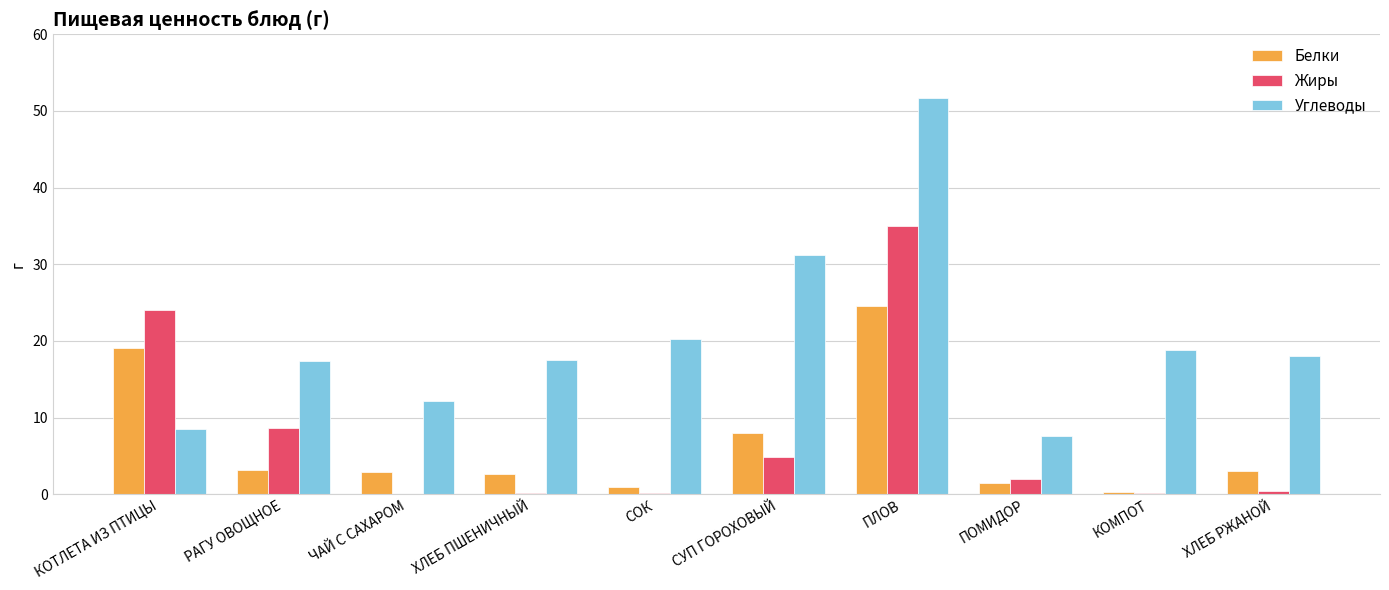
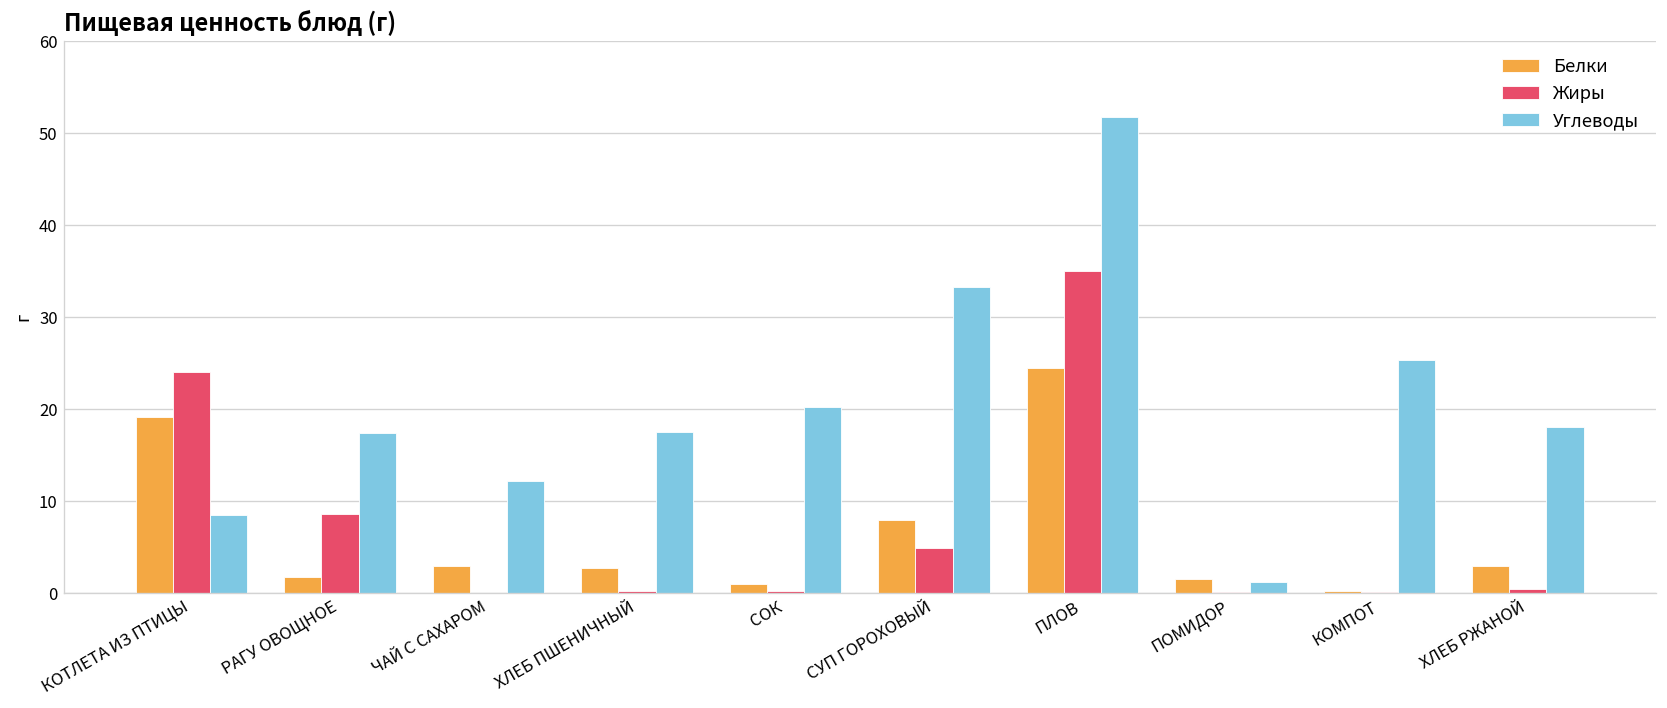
Белки, РАГУ ОВОЩНОЕ: 3 -> 2
Углеводы, СУП ГОРОХОВЫЙ: 31 -> 33
Жиры, ПОМИДОР: 2 -> 0
Углеводы, ПОМИДОР: 8 -> 1
Углеводы, КОМПОТ: 19 -> 25
